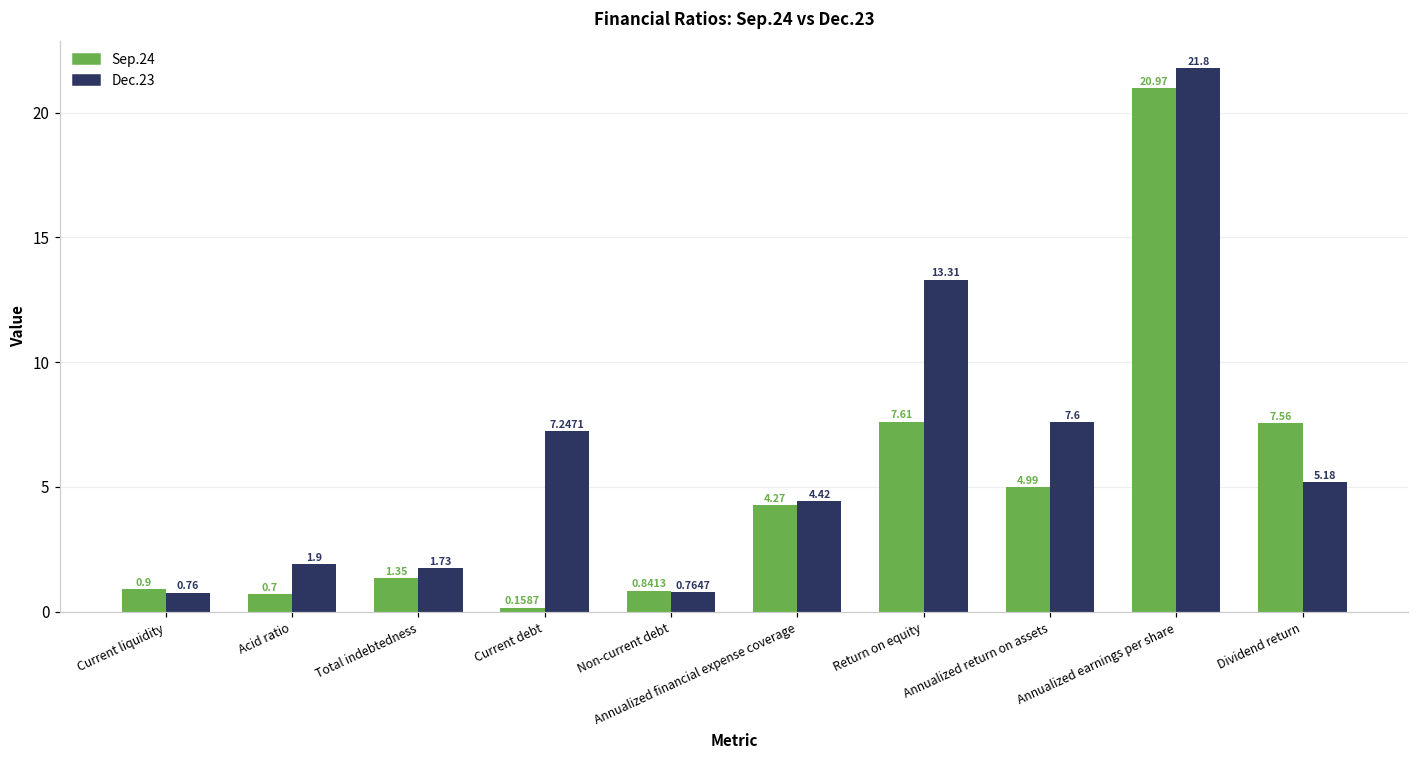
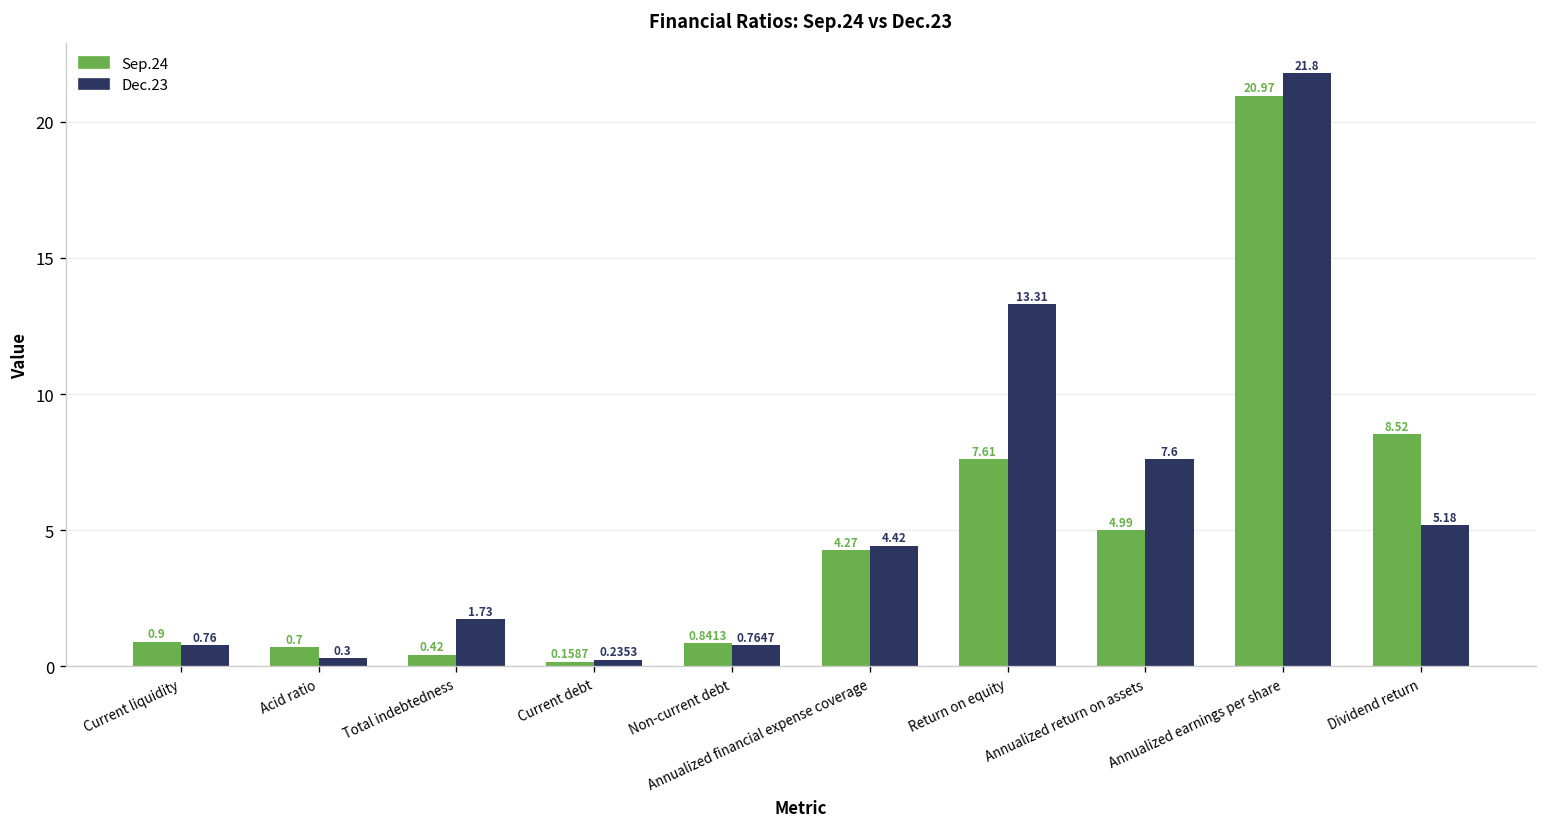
Dec.23, Acid ratio: 1.9 -> 0.3
Sep.24, Total indebtedness: 1.35 -> 0.42
Dec.23, Current debt: 7.2471 -> 0.2353
Sep.24, Dividend return: 7.56 -> 8.52
